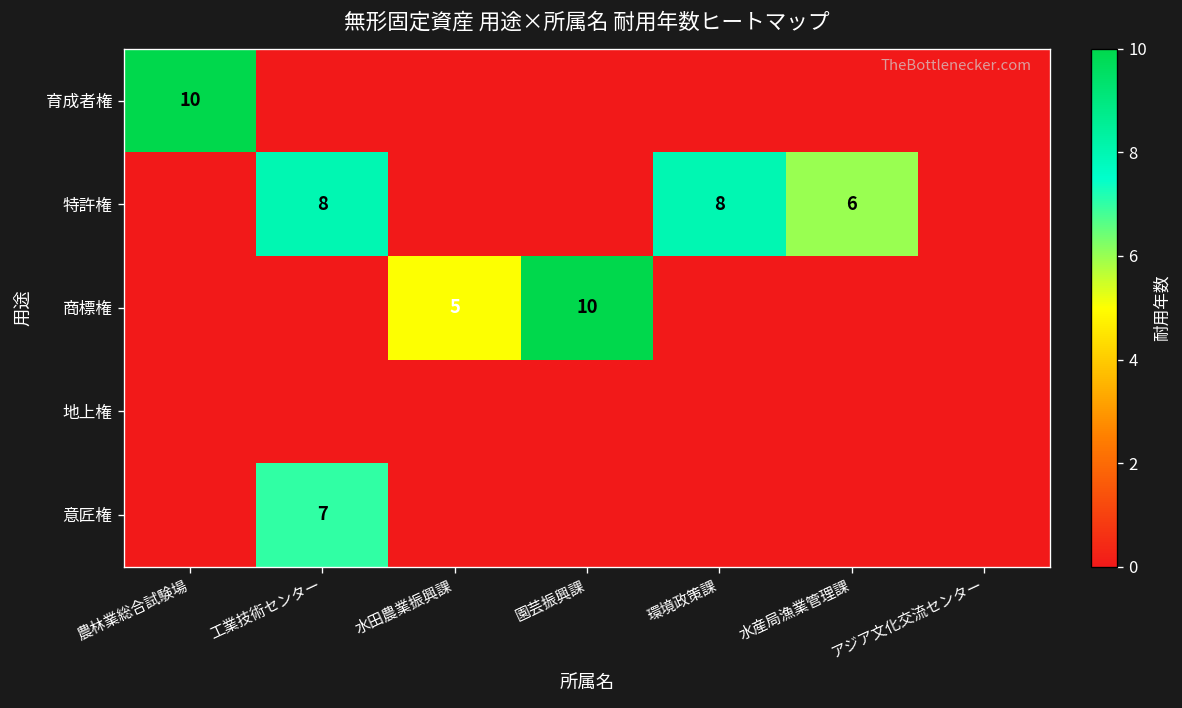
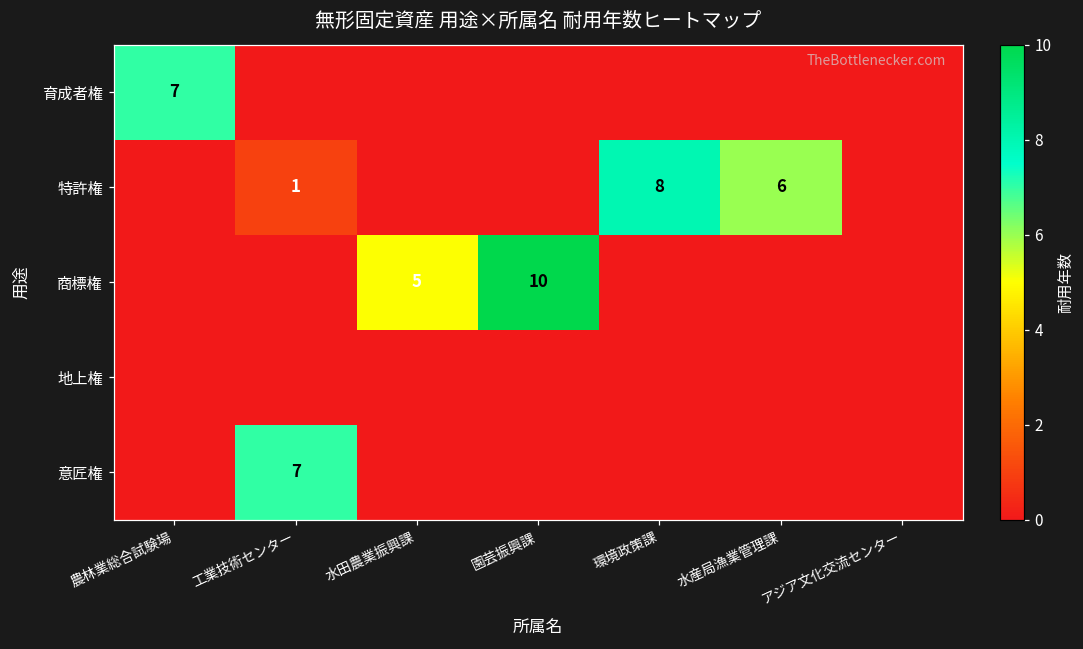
育成者権, 農林業総合試験場: 10 -> 7
特許権, 工業技術センター: 8 -> 1
